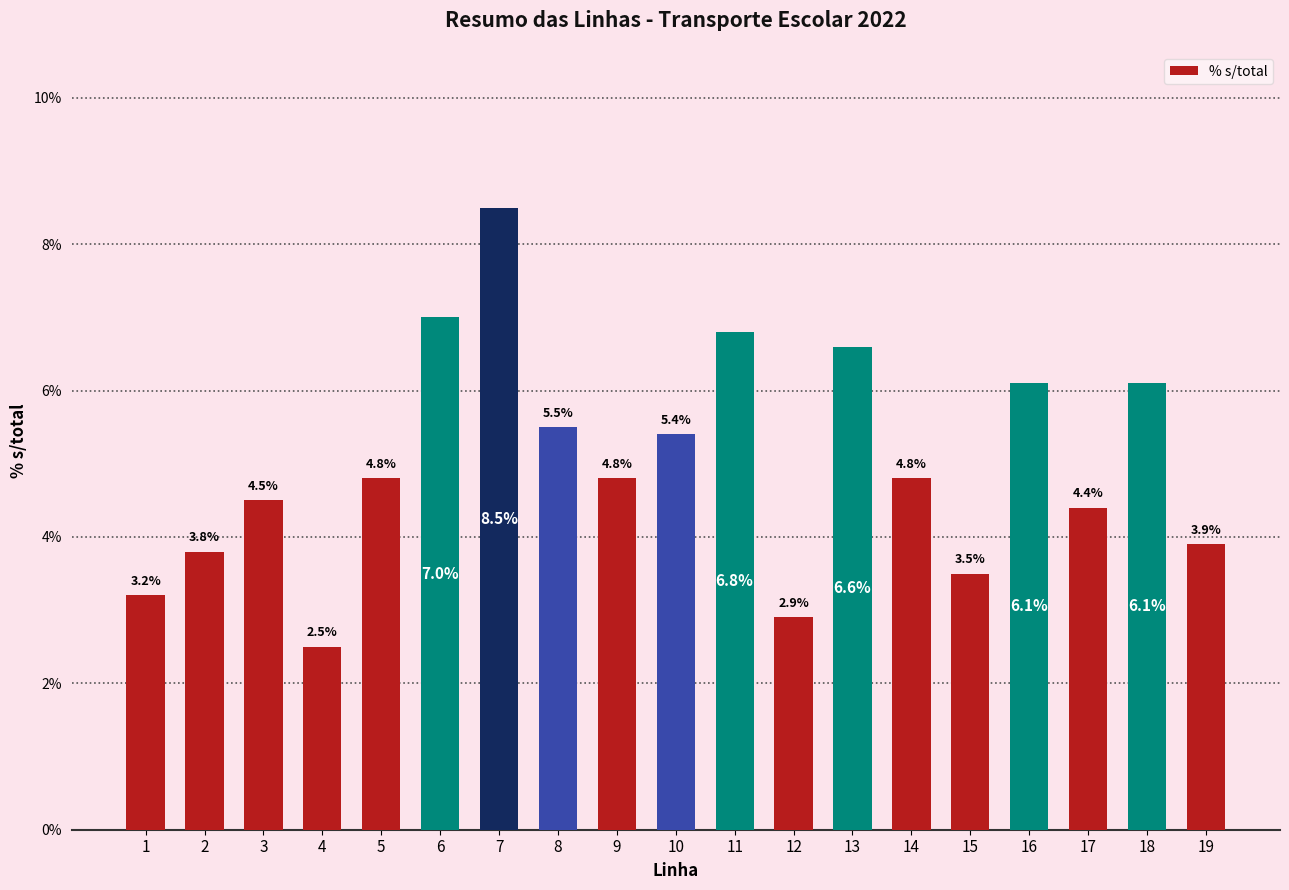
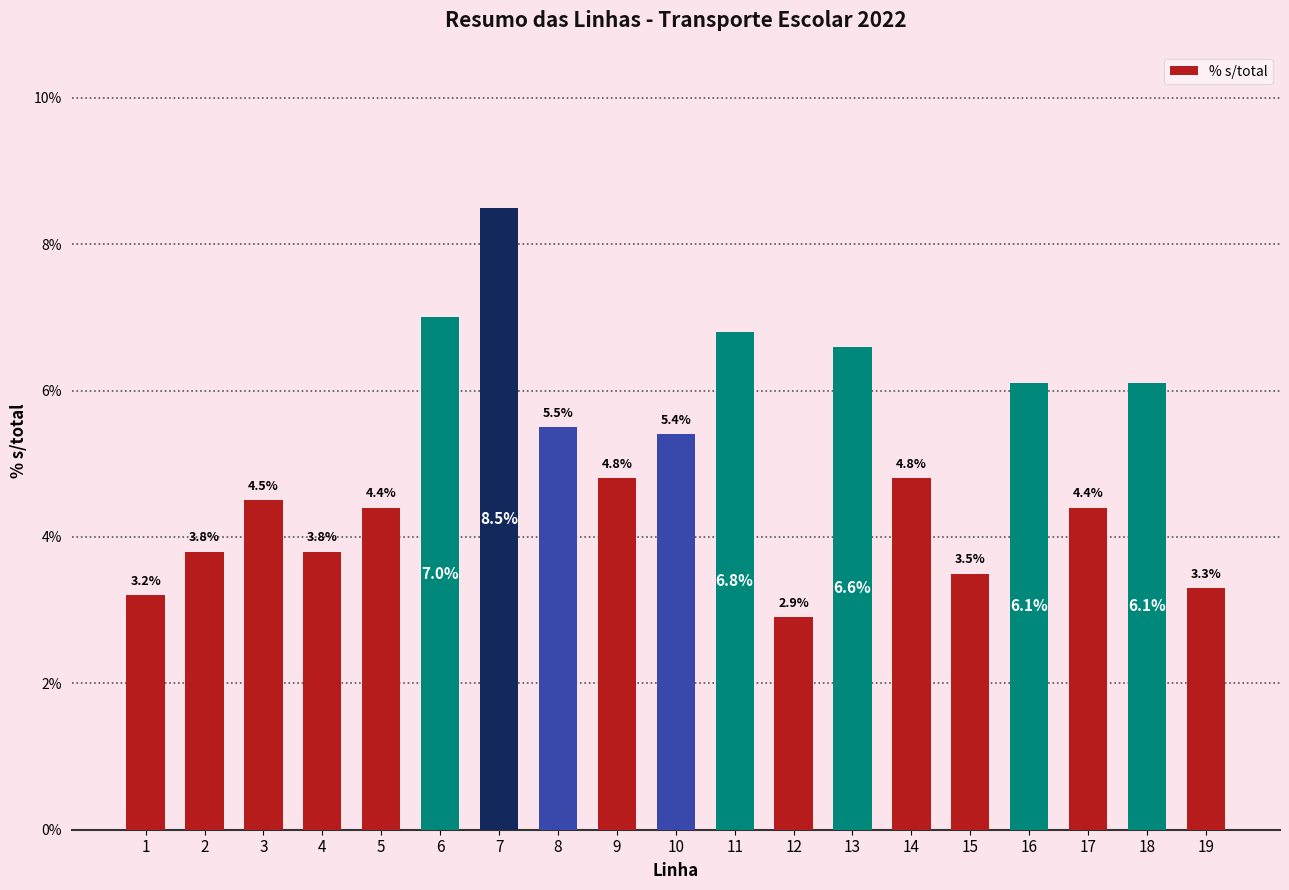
4: 2.5% -> 3.8%
5: 4.8% -> 4.4%
19: 3.9% -> 3.3%
